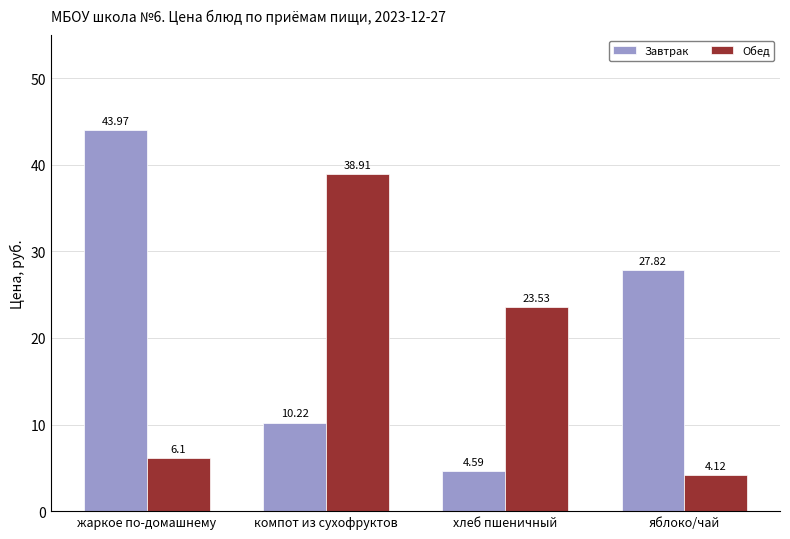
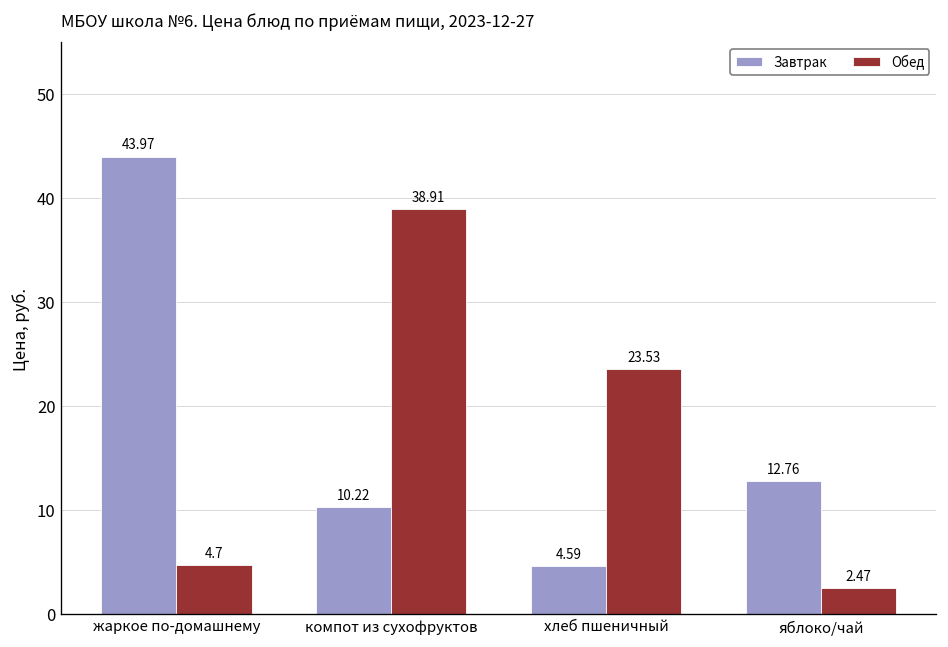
Обед, жаркое по-домашнему: 6.1 -> 4.7
Завтрак, яблоко/чай: 27.82 -> 12.76
Обед, яблоко/чай: 4.12 -> 2.47
